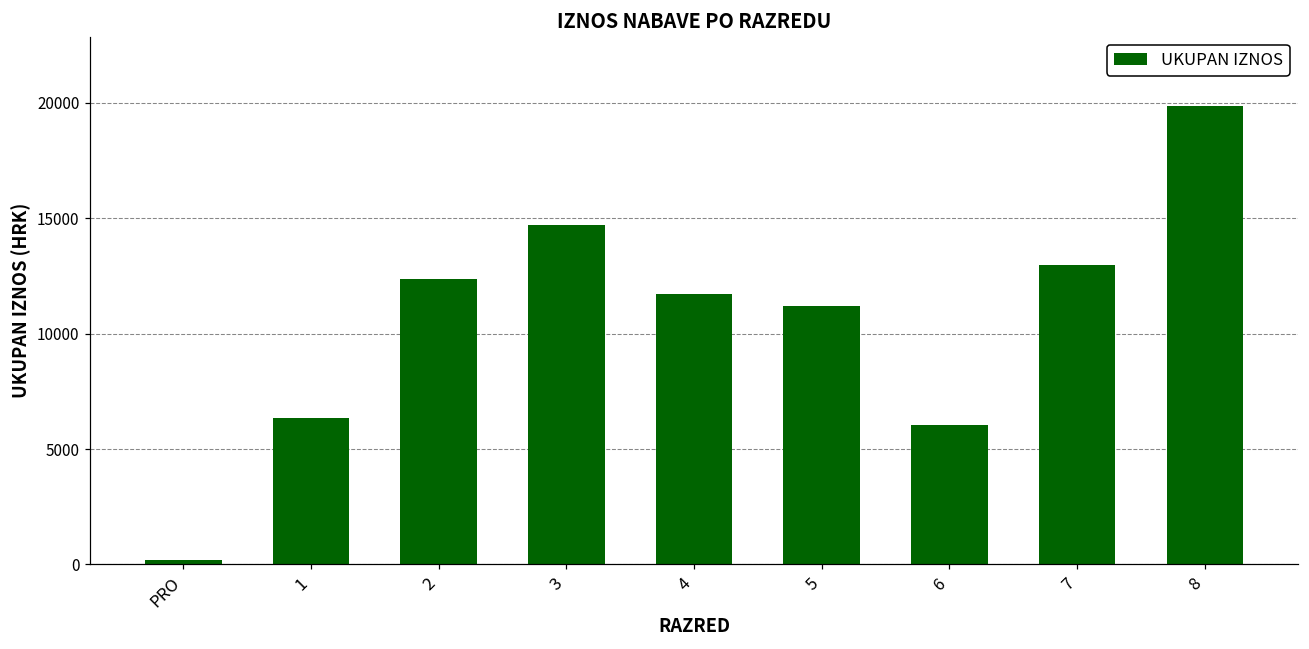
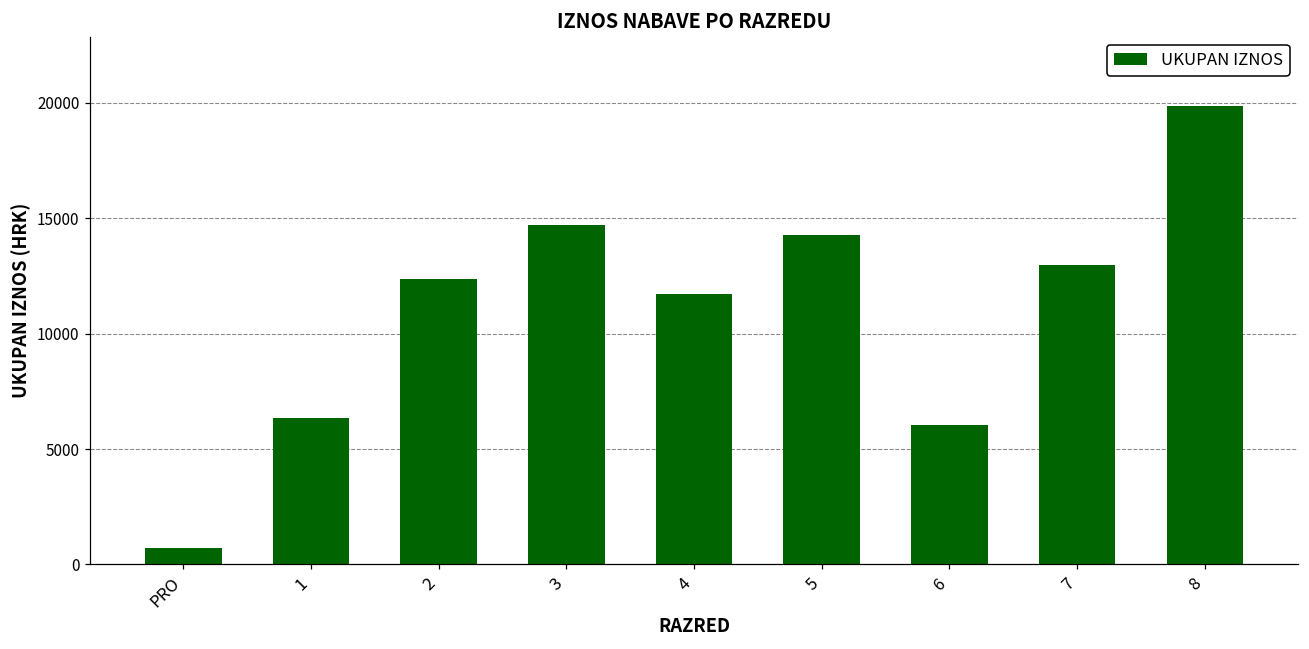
PRO: 200 -> 700
5: 11200 -> 14300
